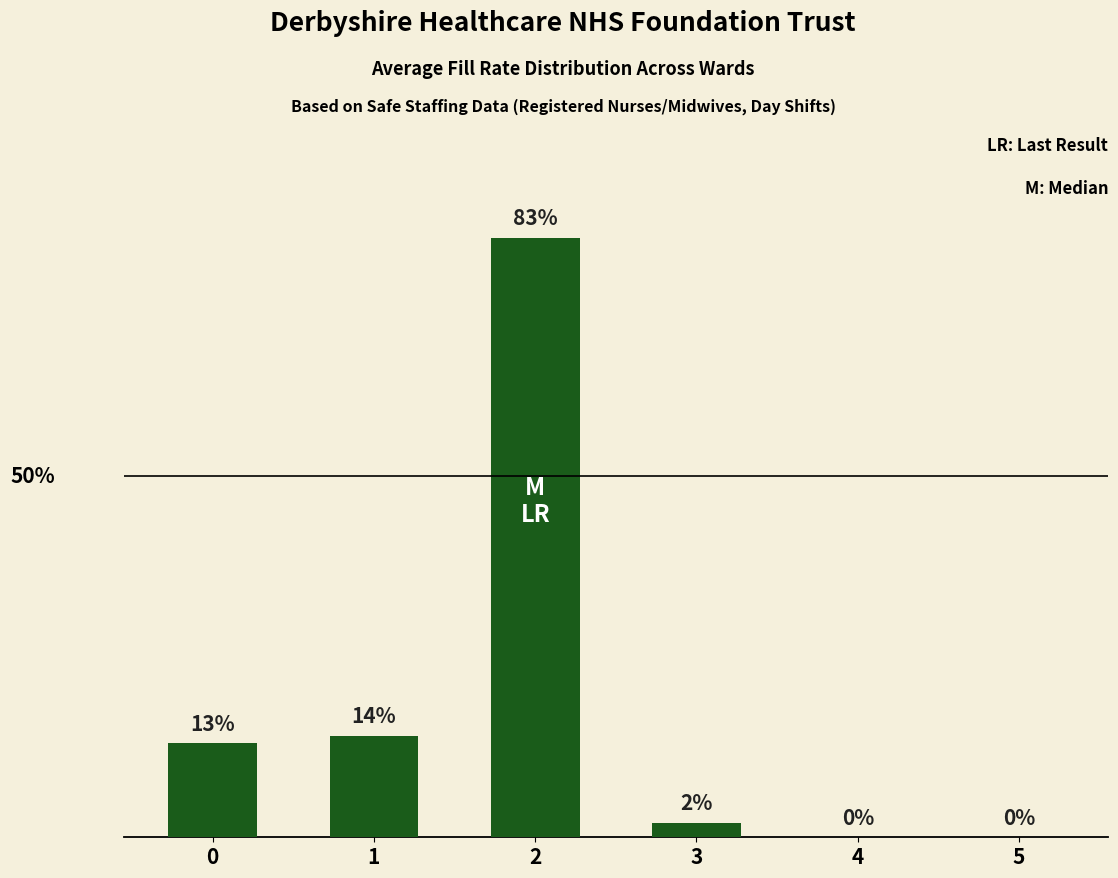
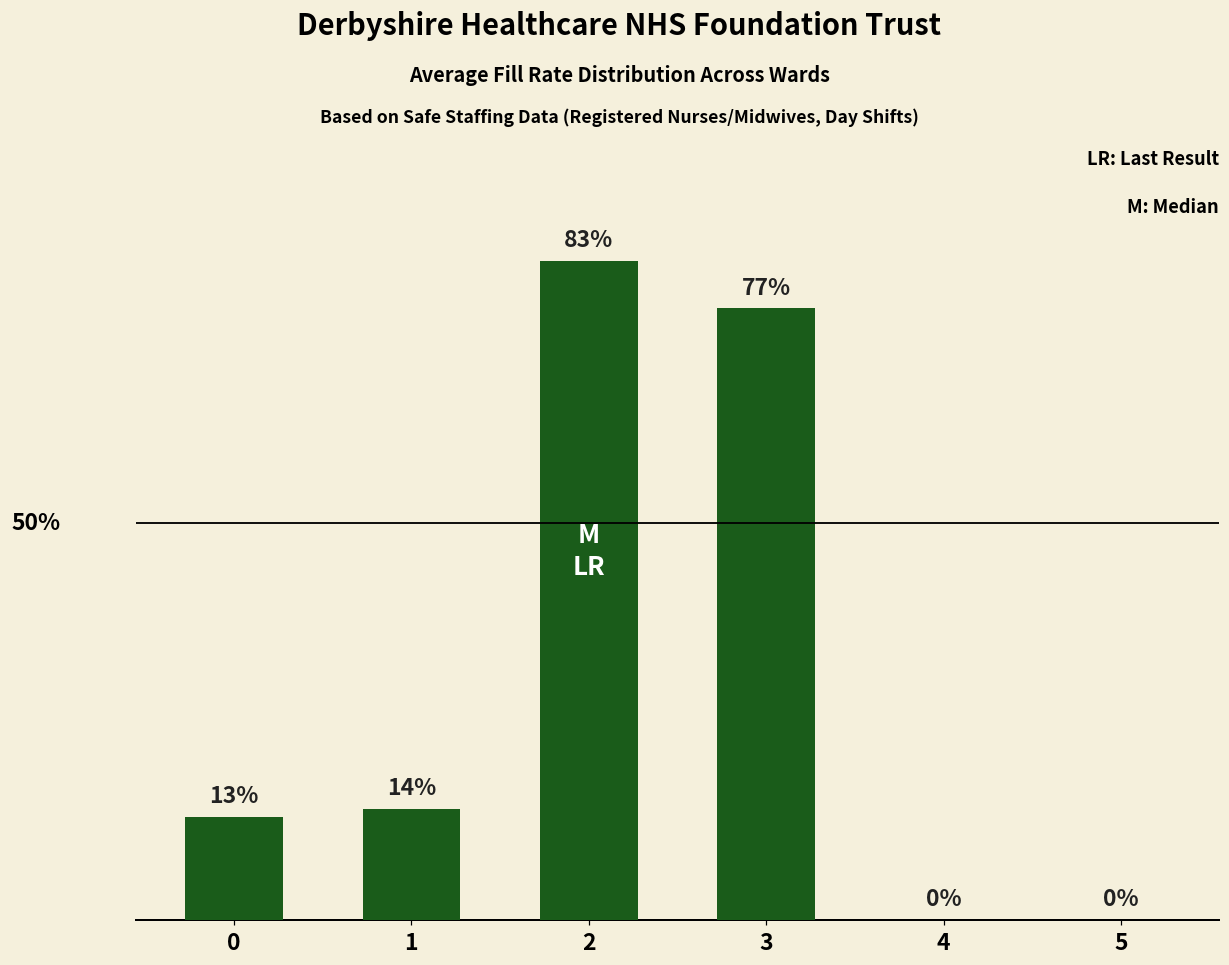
3: 2% -> 77%
